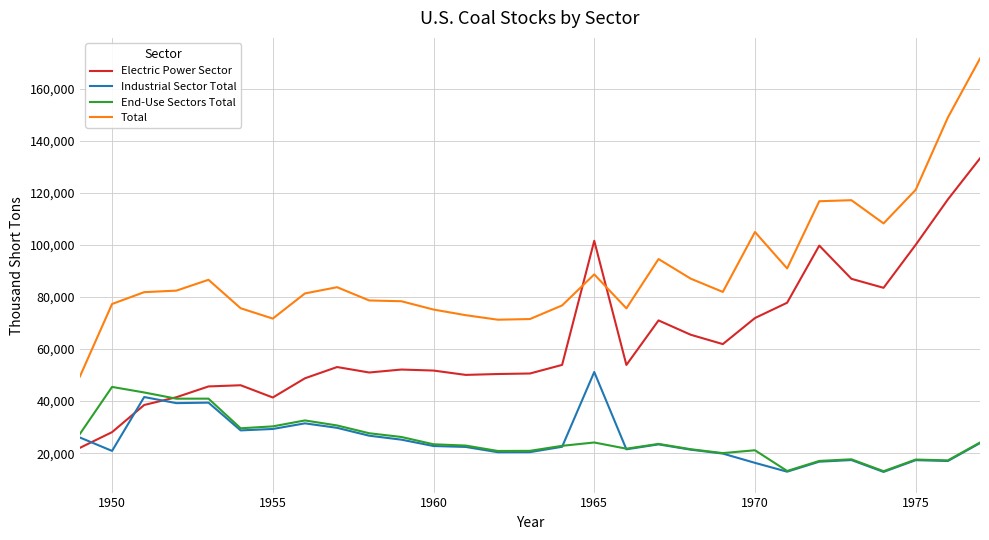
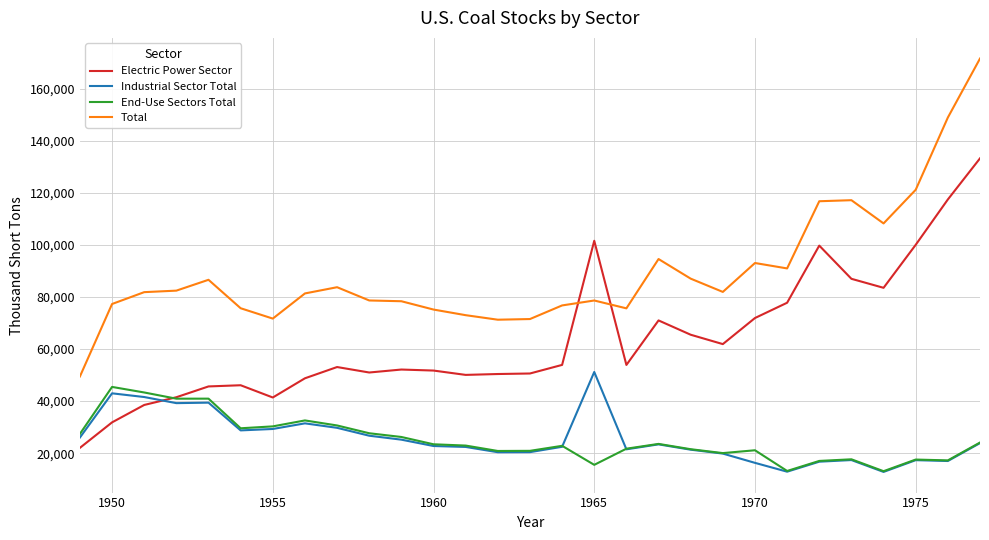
Electric Power Sector, 1950: 28,000 -> 32,000
Industrial Sector Total, 1950: 21,000 -> 43,000
End-Use Sectors Total, 1965: 24,000 -> 16,000
Total, 1965: 89,000 -> 79,000
Total, 1970: 105,000 -> 93,000
